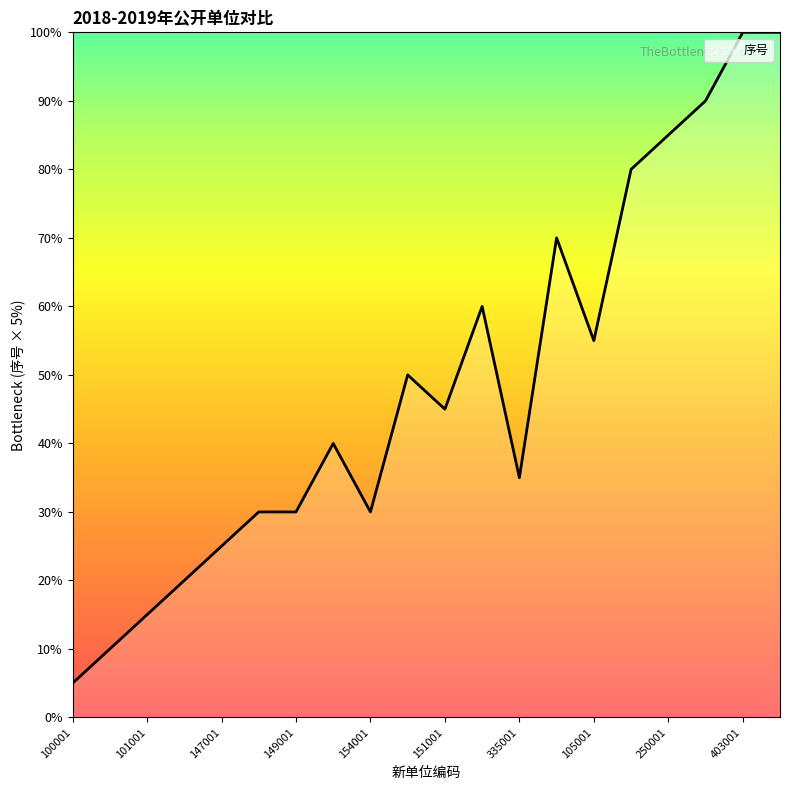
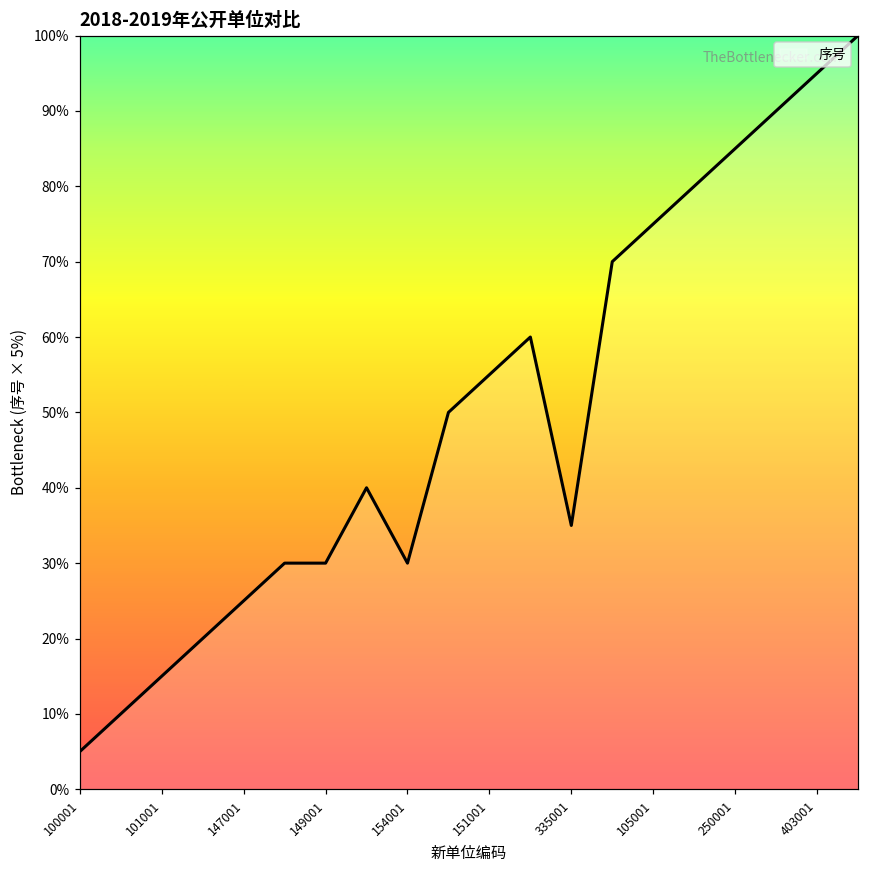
151001: 45% -> 55%
105001: 55% -> 75%
403001: 100% -> 95%
